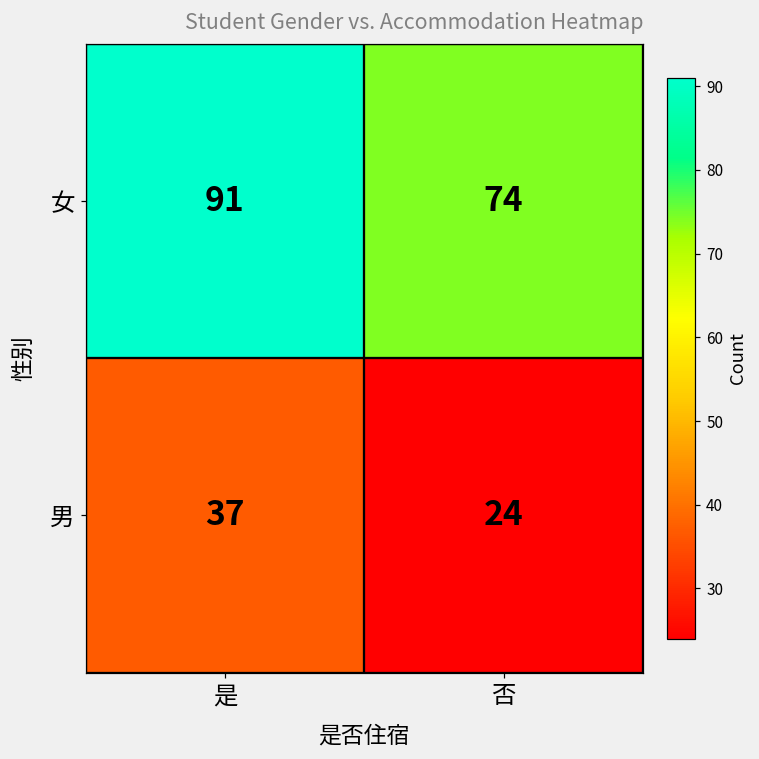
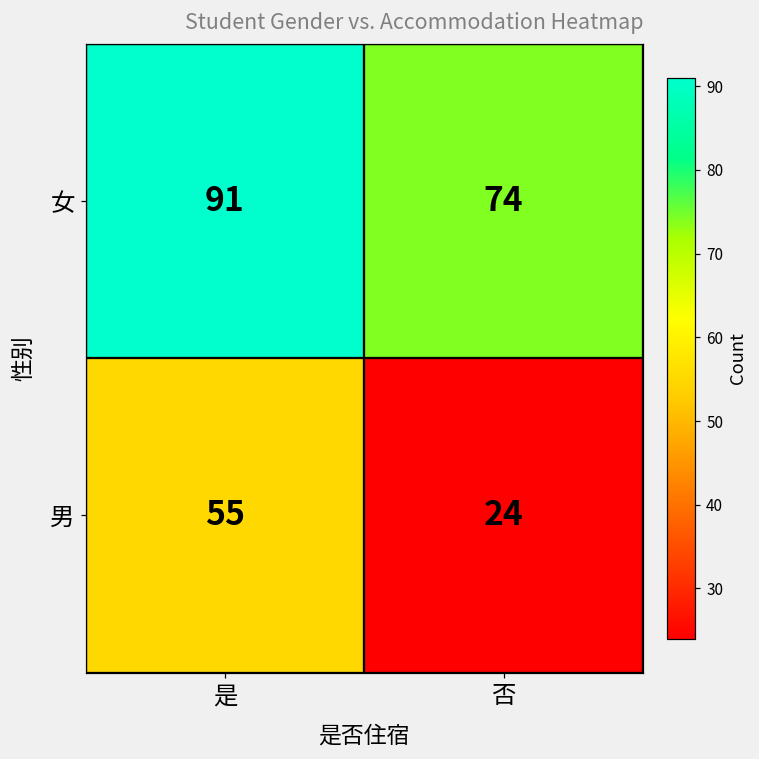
男, 是: 37 -> 55
